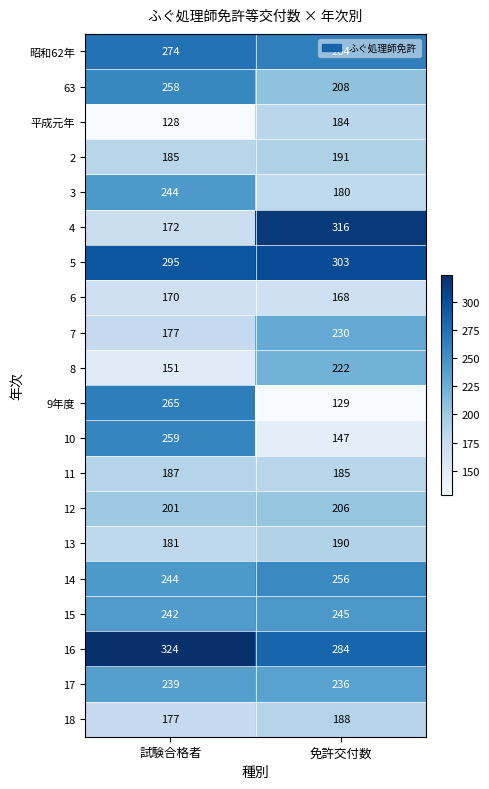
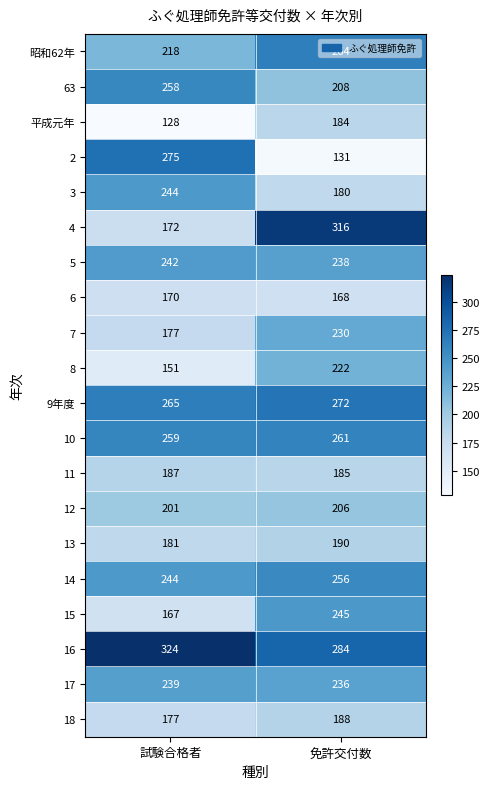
昭和62年, 試験合格者: 274 -> 218
2, 試験合格者: 185 -> 275
2, 免許交付数: 191 -> 131
5, 試験合格者: 295 -> 242
5, 免許交付数: 303 -> 238
9年度, 免許交付数: 129 -> 272
10, 免許交付数: 147 -> 261
15, 試験合格者: 242 -> 167
